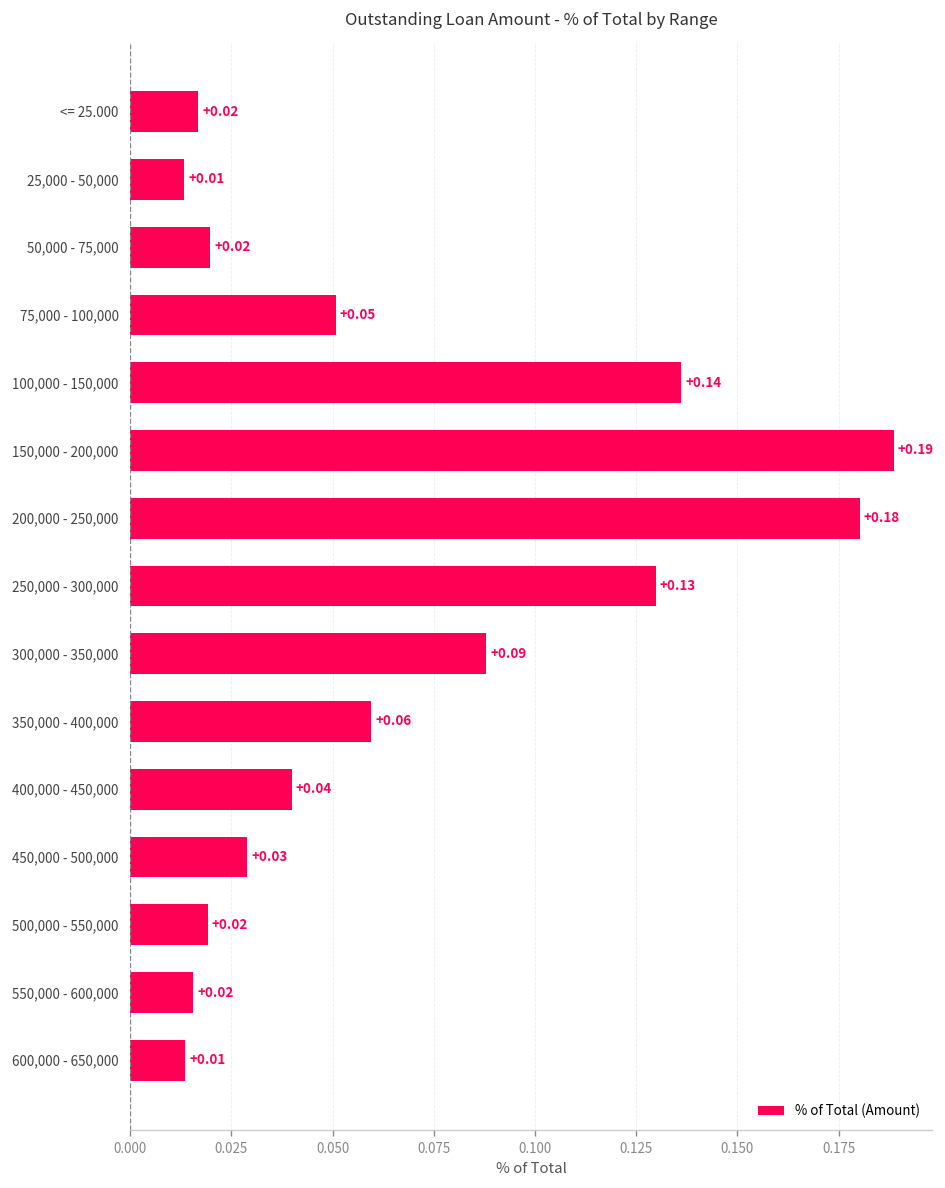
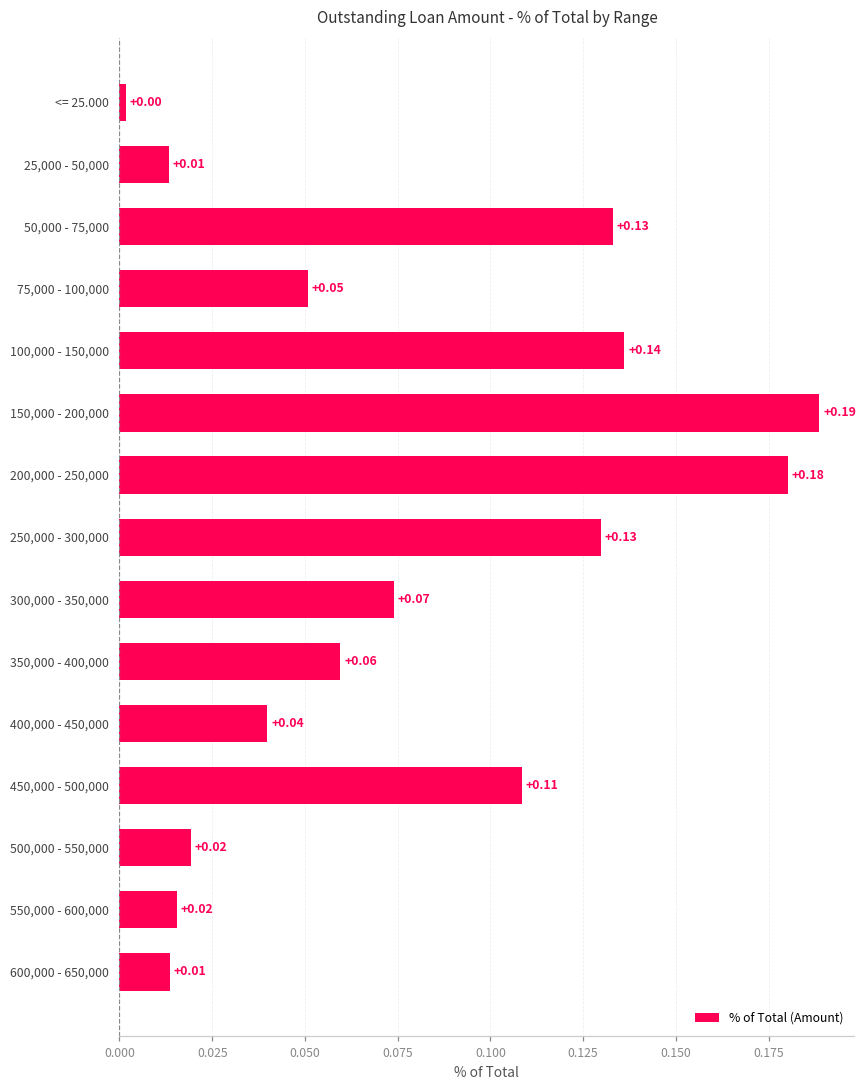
<= 25.000: +0.02 -> +0.00
50,000 - 75,000: +0.02 -> +0.13
300,000 - 350,000: +0.09 -> +0.07
450,000 - 500,000: +0.03 -> +0.11
